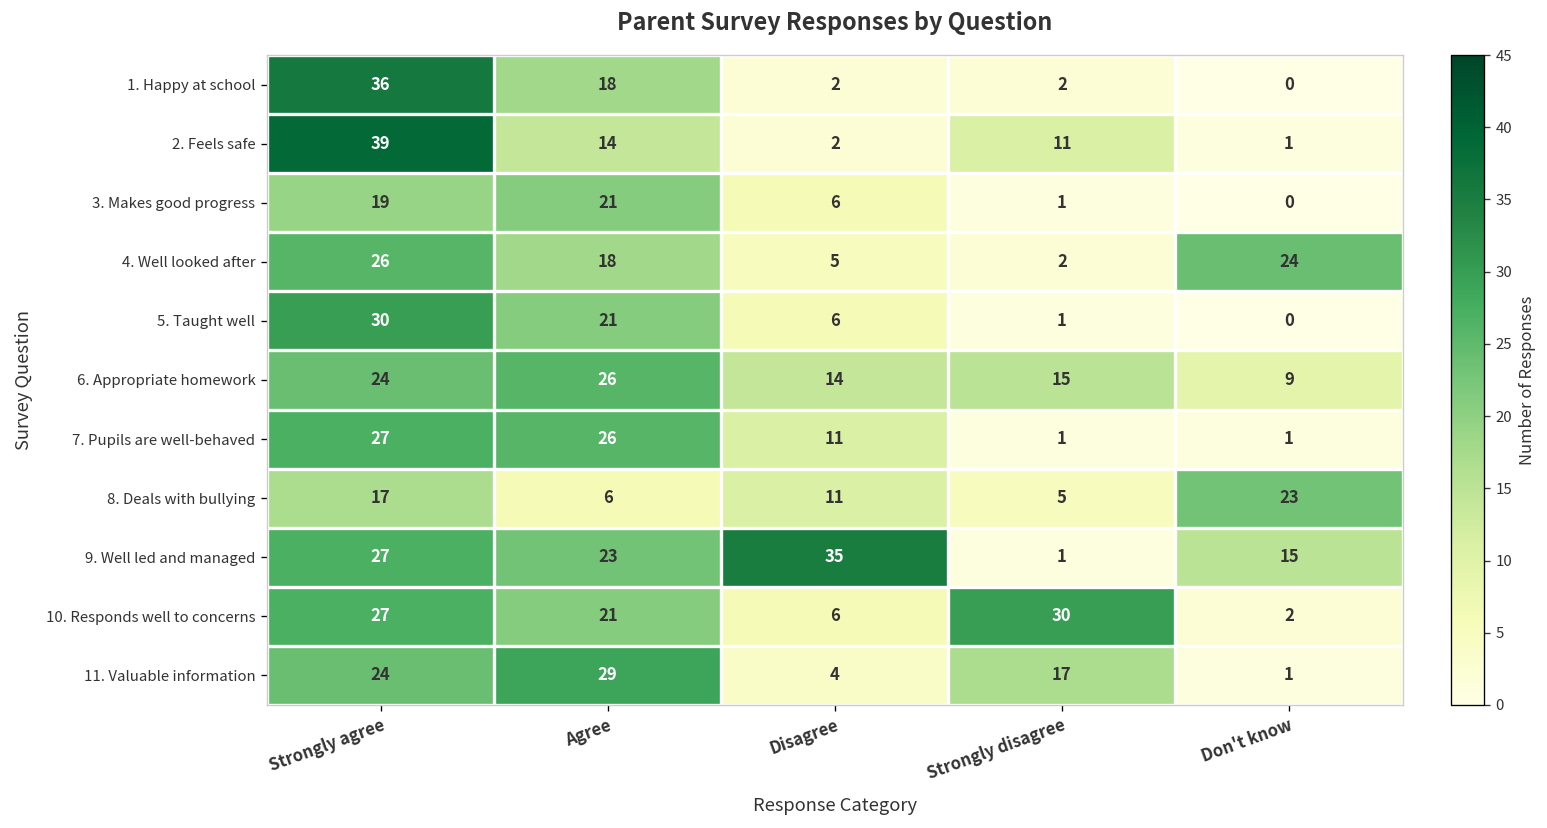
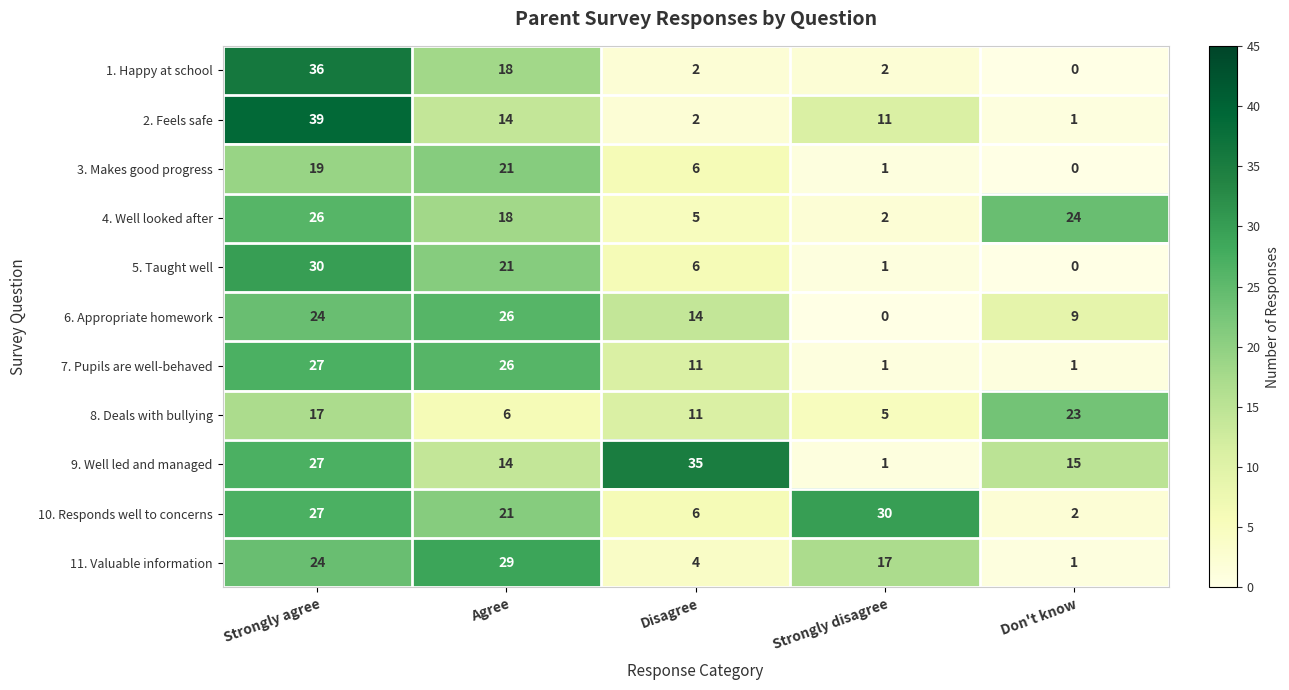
6. Appropriate homework, Strongly disagree: 15 -> 0
9. Well led and managed, Agree: 23 -> 14
